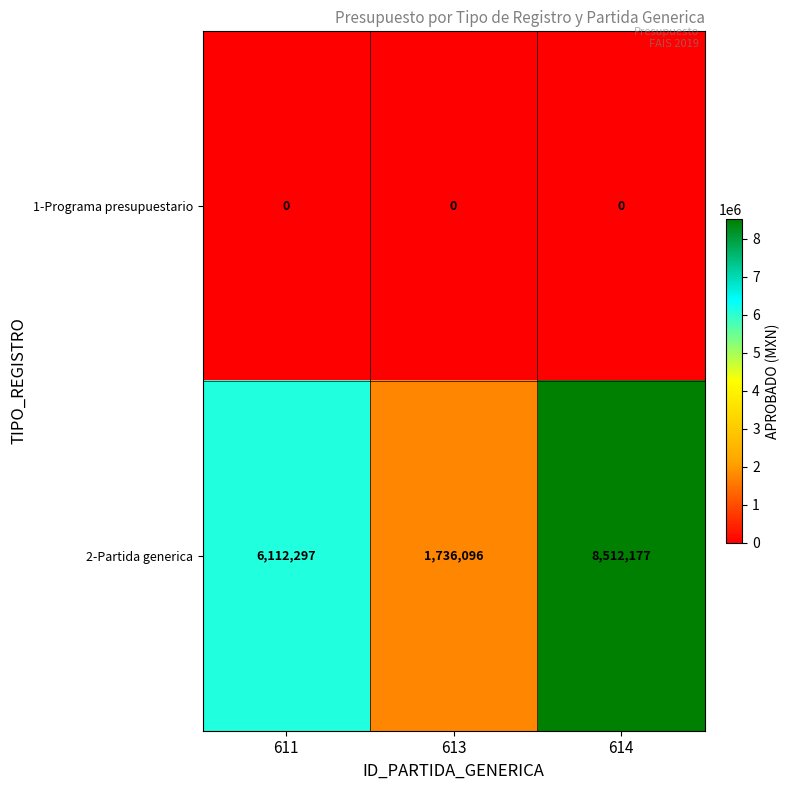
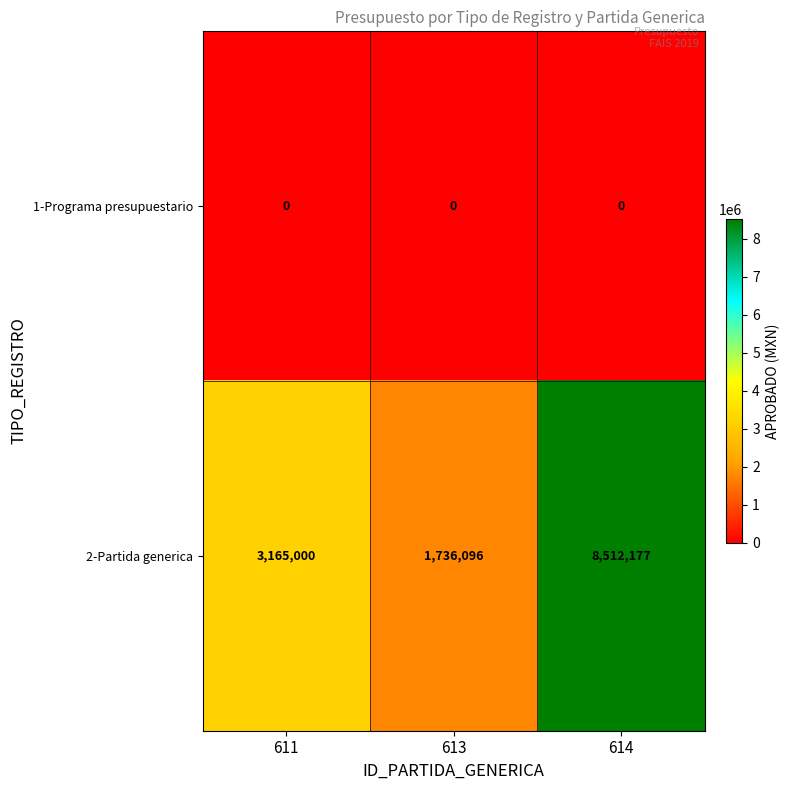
2-Partida generica, 611: 6,112,297 -> 3,165,000
